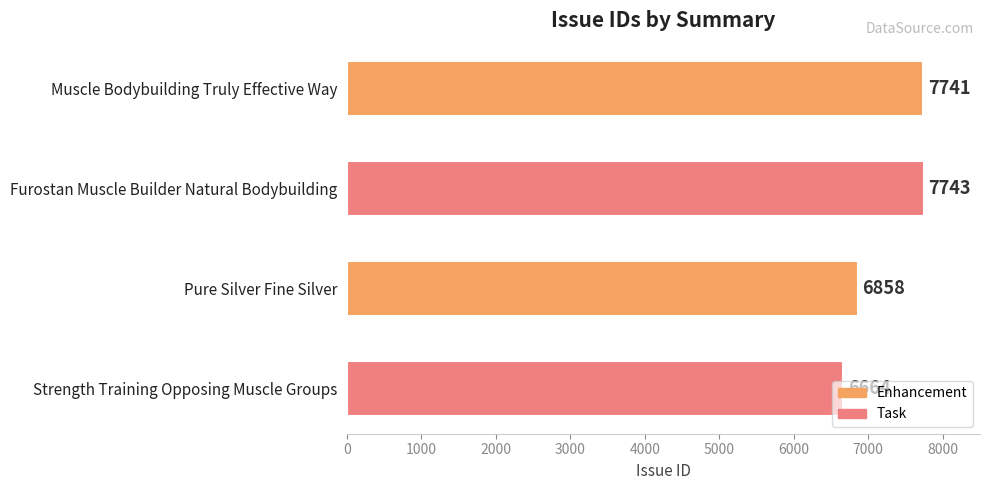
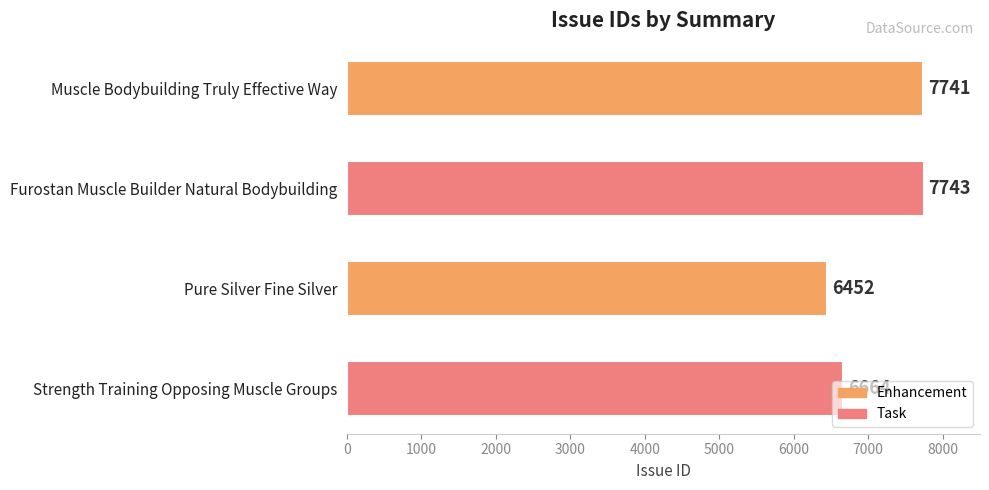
Pure Silver Fine Silver: 6858 -> 6452
